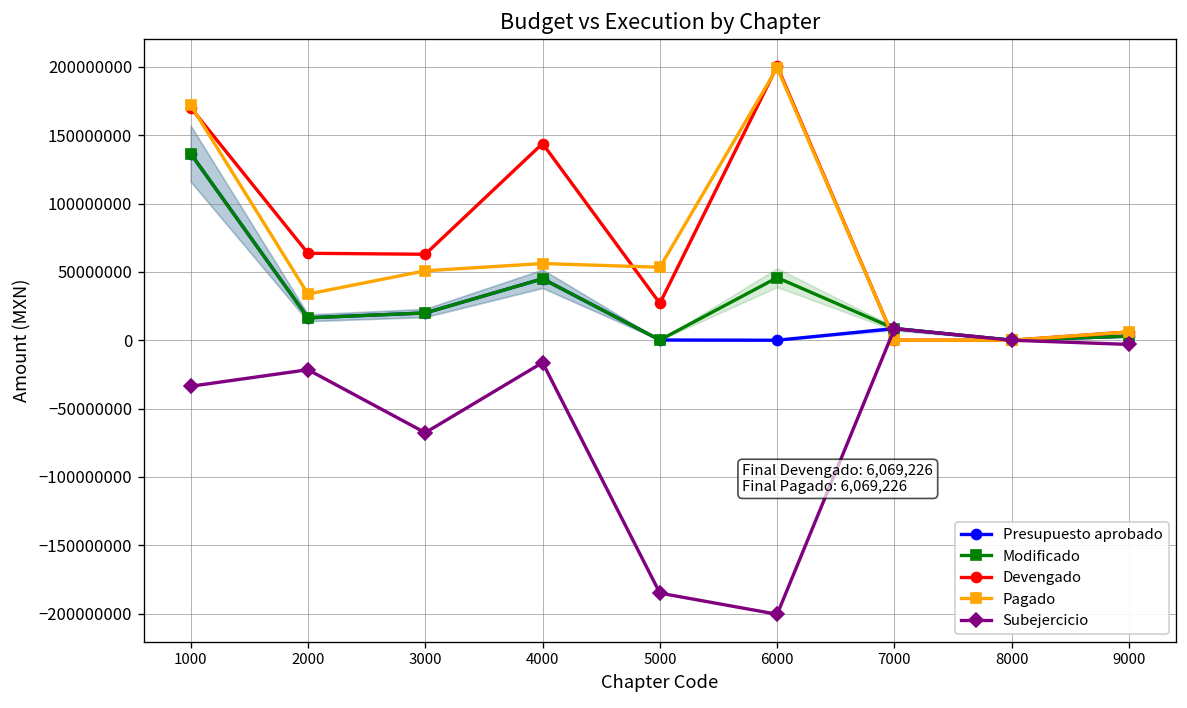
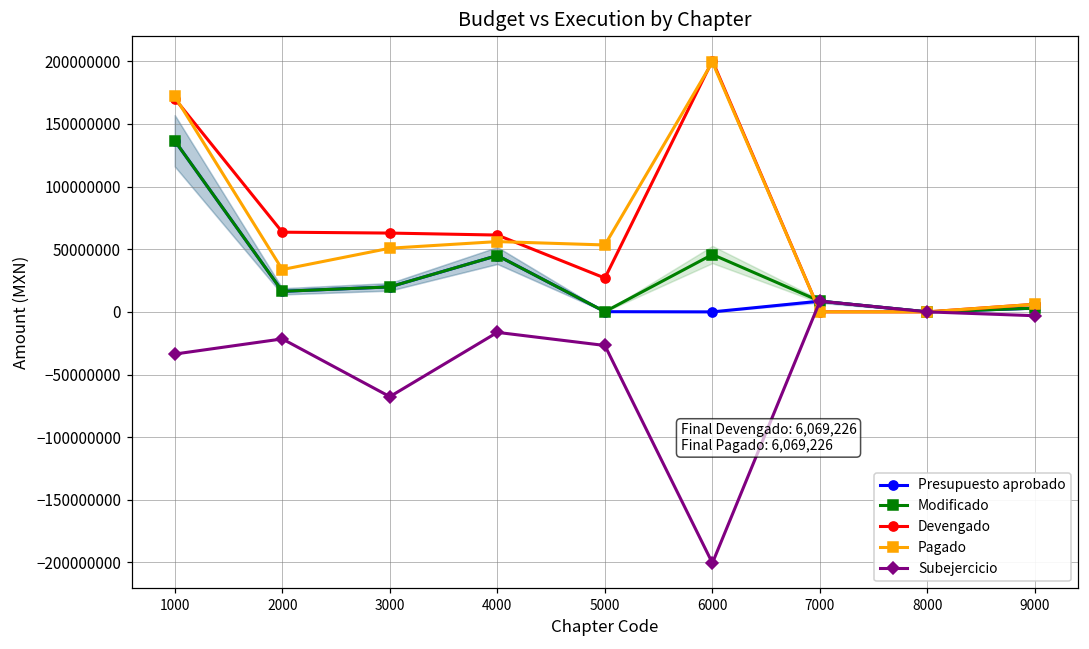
Devengado, 4000: 144000000 -> 61000000
Subejercicio, 5000: -185000000 -> -27000000
